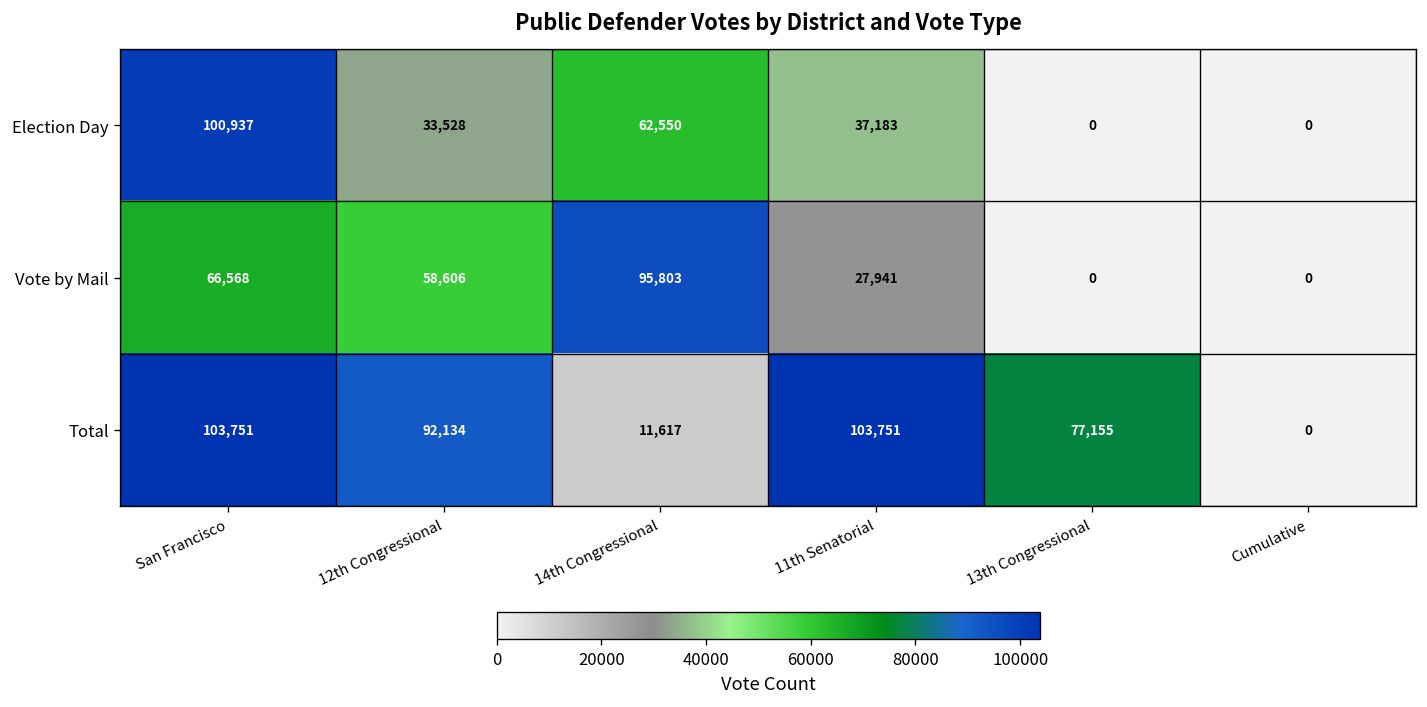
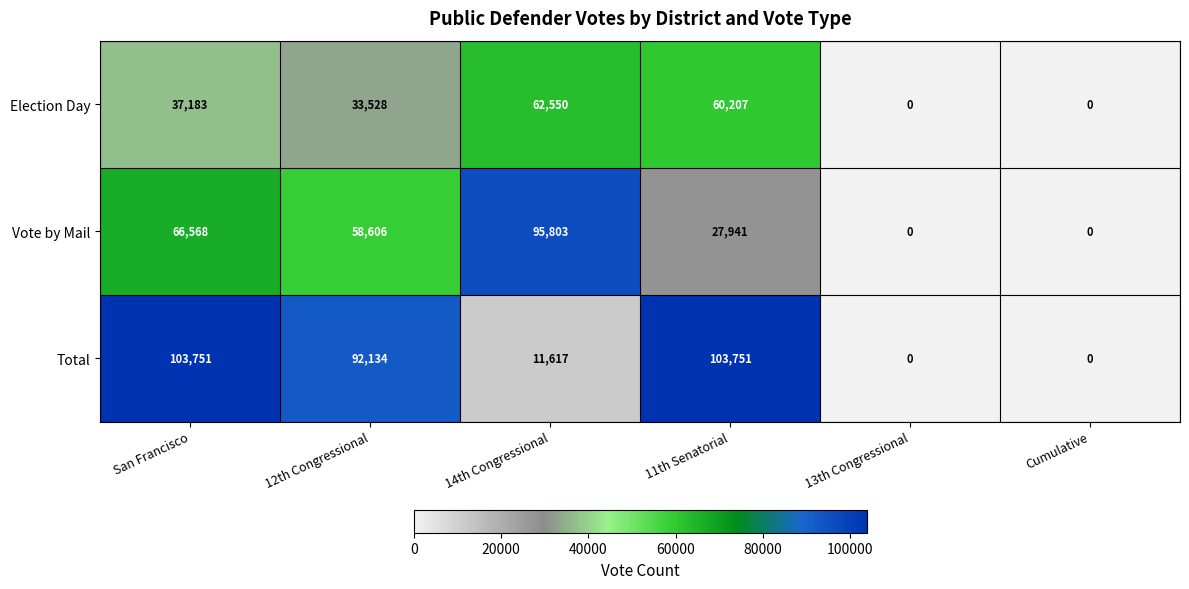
Election Day, San Francisco: 100,937 -> 37,183
Election Day, 11th Senatorial: 37,183 -> 60,207
Total, 13th Congressional: 77,155 -> 0
